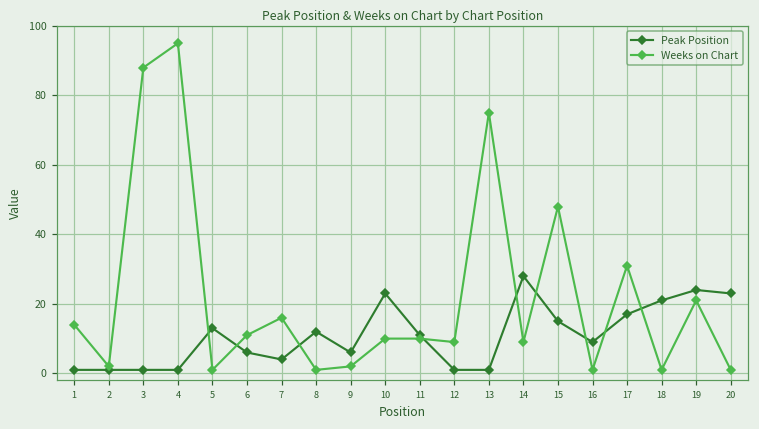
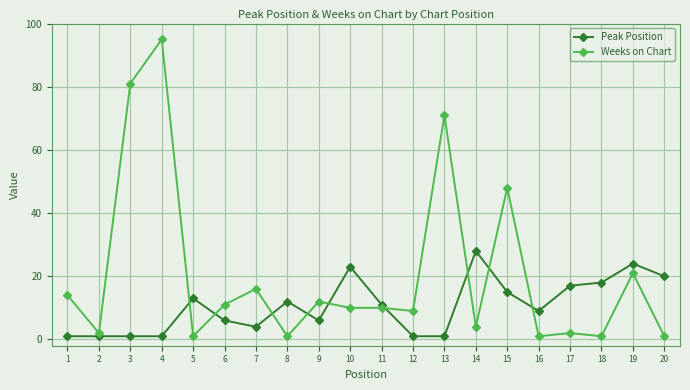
Weeks on Chart, 3: 88 -> 81
Weeks on Chart, 9: 2 -> 12
Weeks on Chart, 13: 75 -> 71
Weeks on Chart, 14: 9 -> 4
Weeks on Chart, 17: 31 -> 2
Peak Position, 18: 21 -> 18
Peak Position, 20: 23 -> 20
